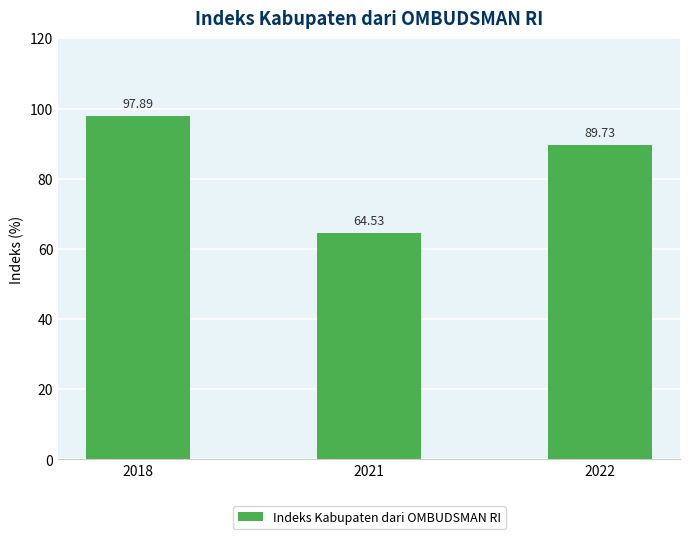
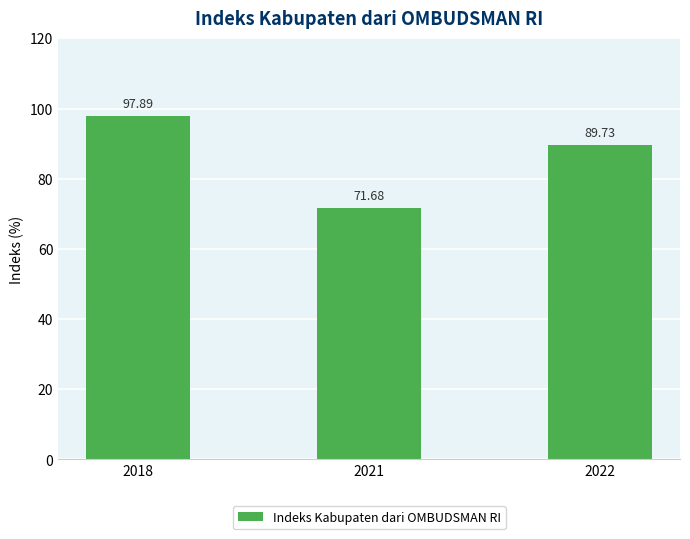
2021: 64.53 -> 71.68
